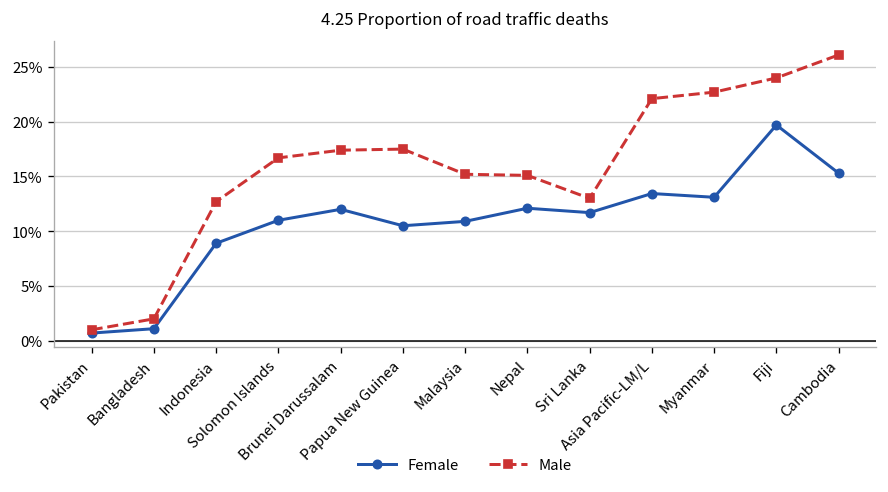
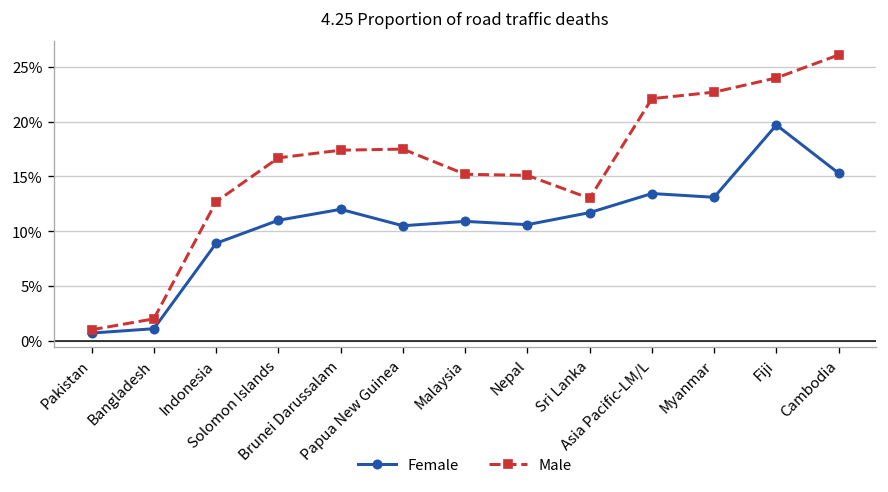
Female, Nepal: 12% -> 11%
